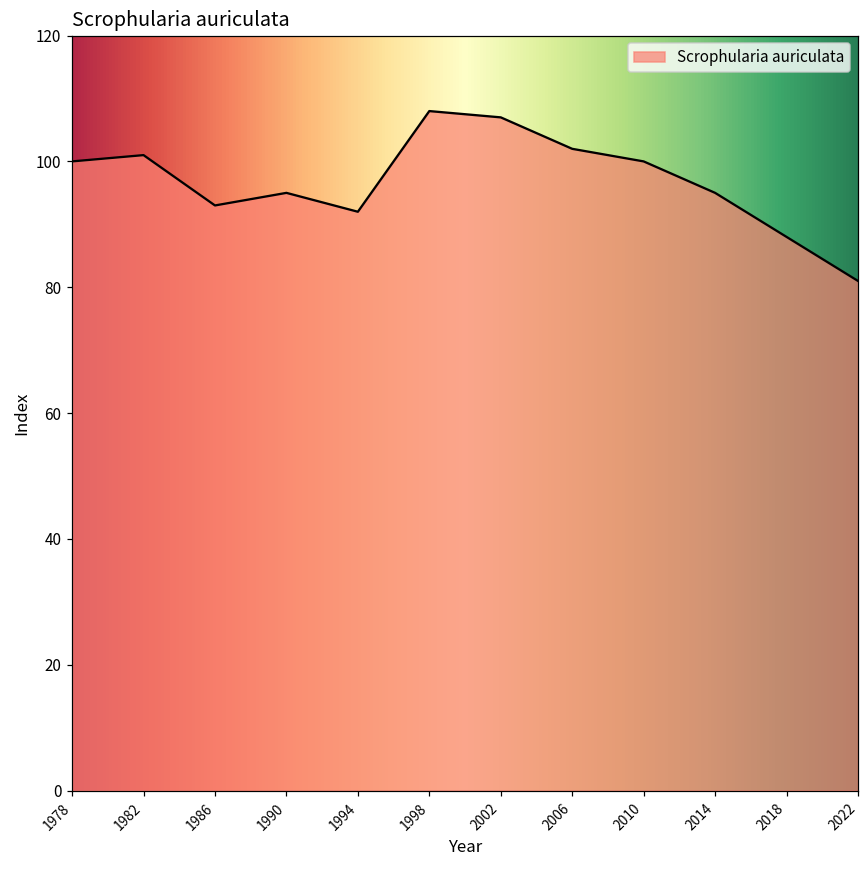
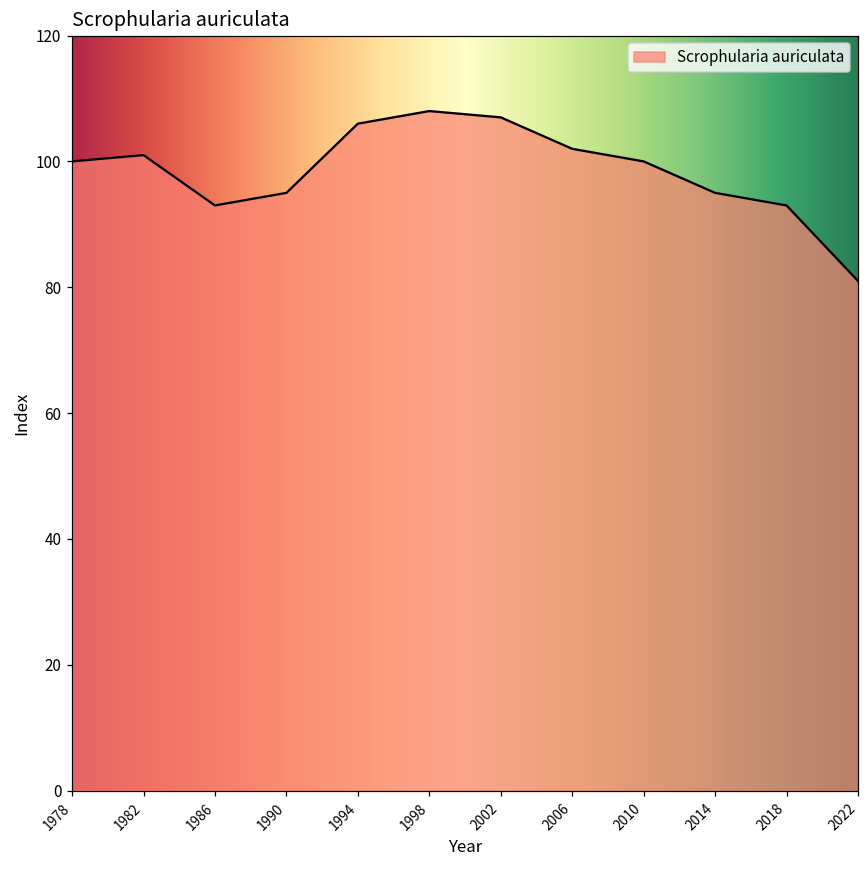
1994: 92 -> 106
2018: 88 -> 93
